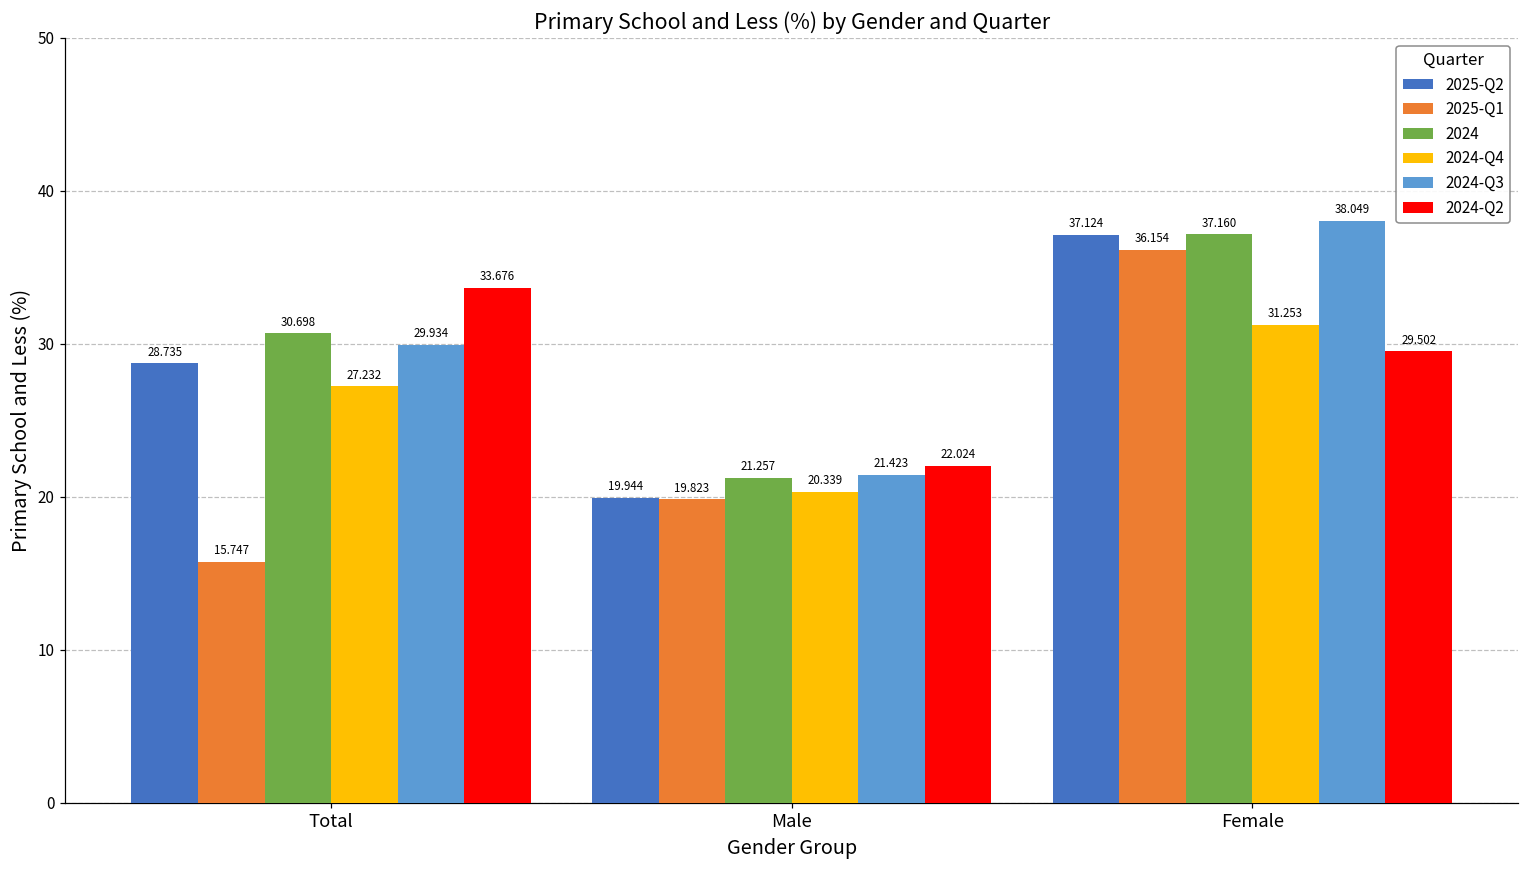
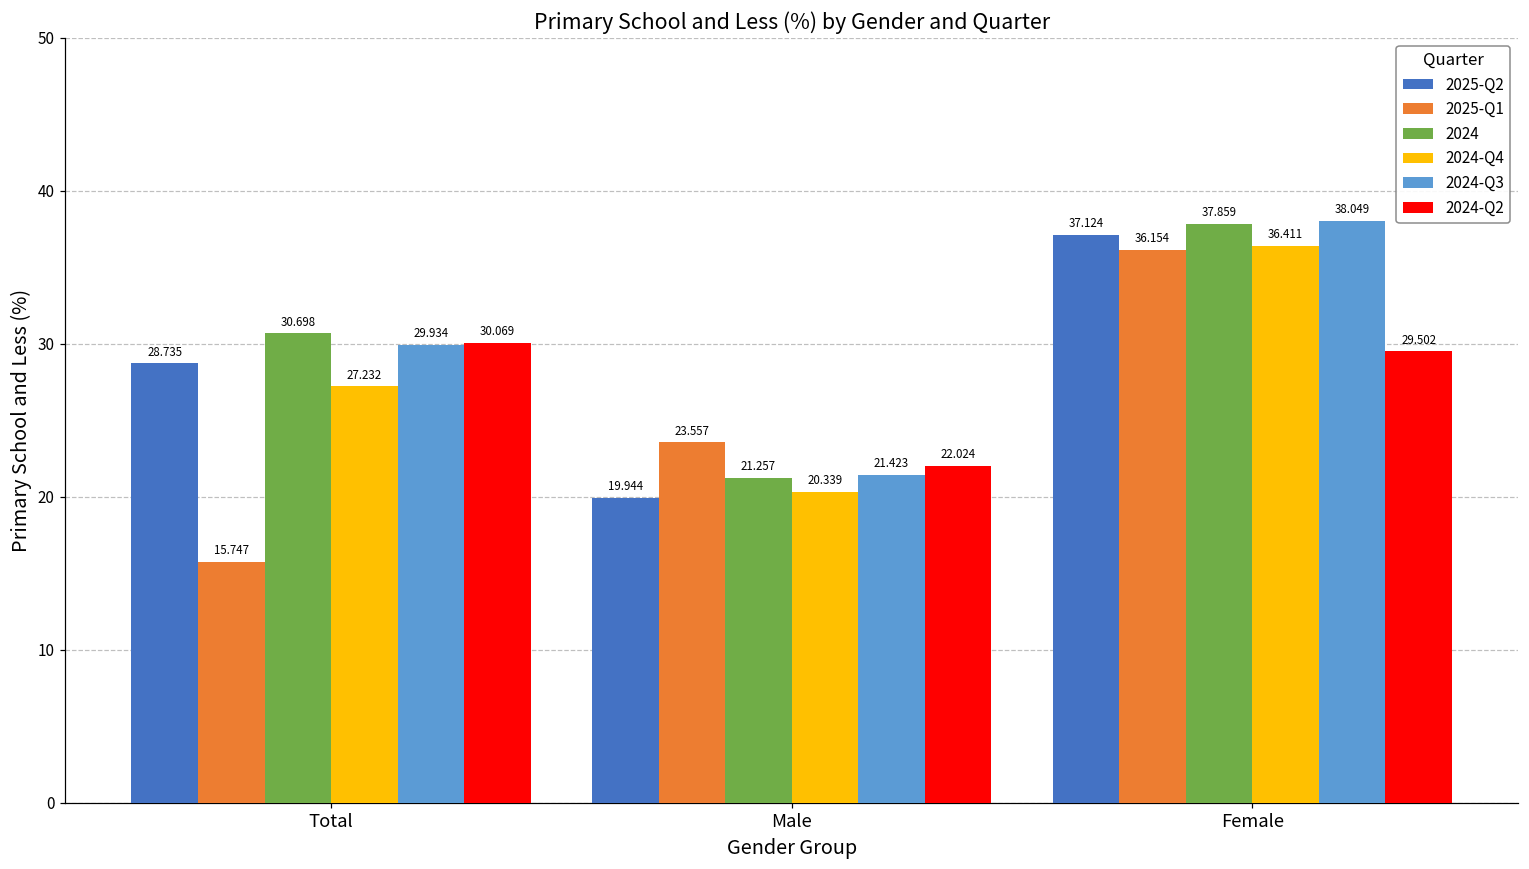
2024-Q2, Total: 33.676 -> 30.069
2025-Q1, Male: 19.823 -> 23.557
2024, Female: 37.160 -> 37.859
2024-Q4, Female: 31.253 -> 36.411
